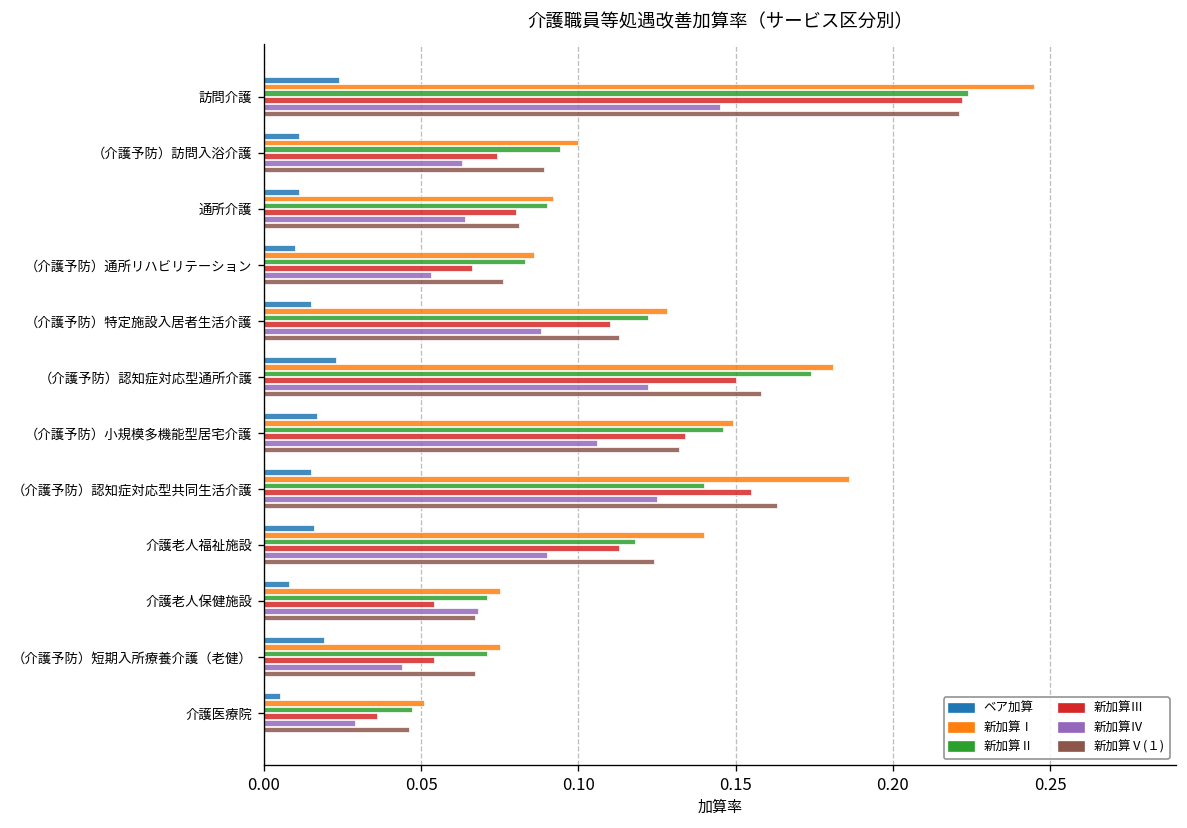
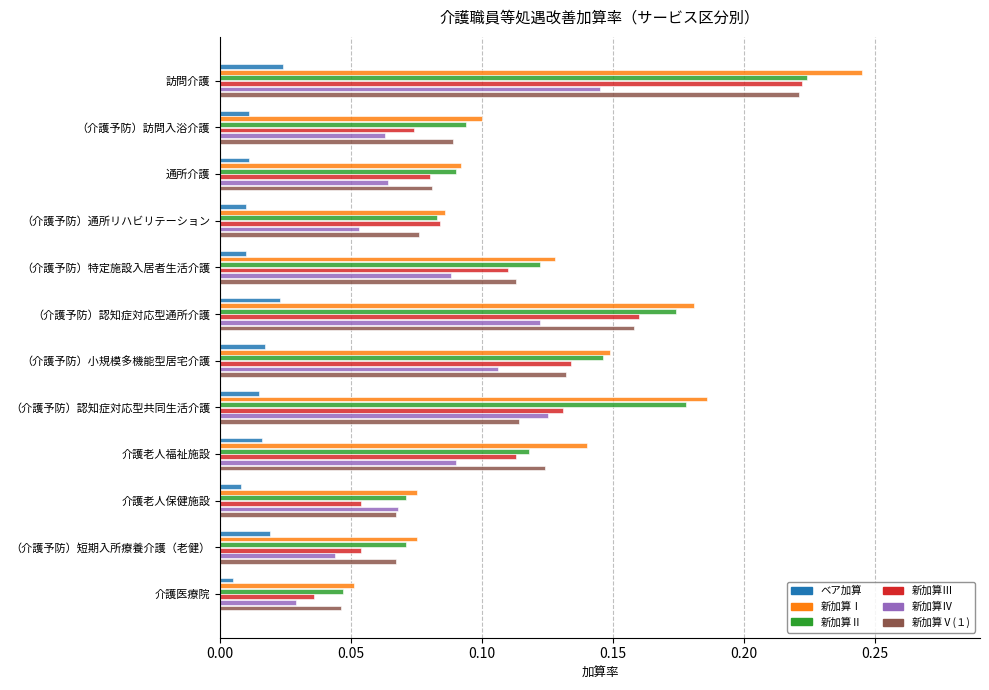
新加算Ⅲ, （介護予防）通所リハビリテーション: 0.066 -> 0.084
ベア加算, （介護予防）特定施設入居者生活介護: 0.015 -> 0.010
新加算Ⅲ, （介護予防）認知症対応型通所介護: 0.15 -> 0.16
新加算Ⅱ, （介護予防）認知症対応型共同生活介護: 0.140 -> 0.178
新加算Ⅲ, （介護予防）認知症対応型共同生活介護: 0.155 -> 0.131
新加算Ⅴ(１), （介護予防）認知症対応型共同生活介護: 0.163 -> 0.114
